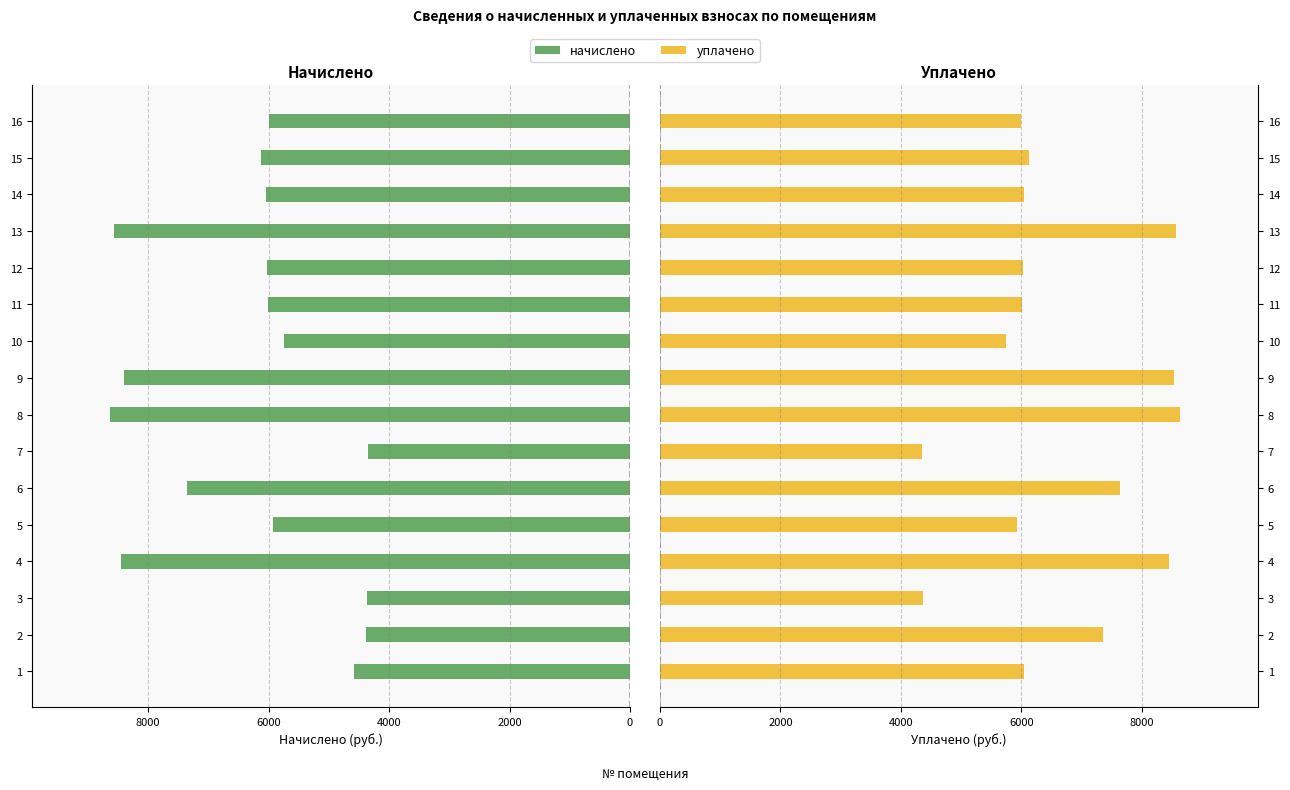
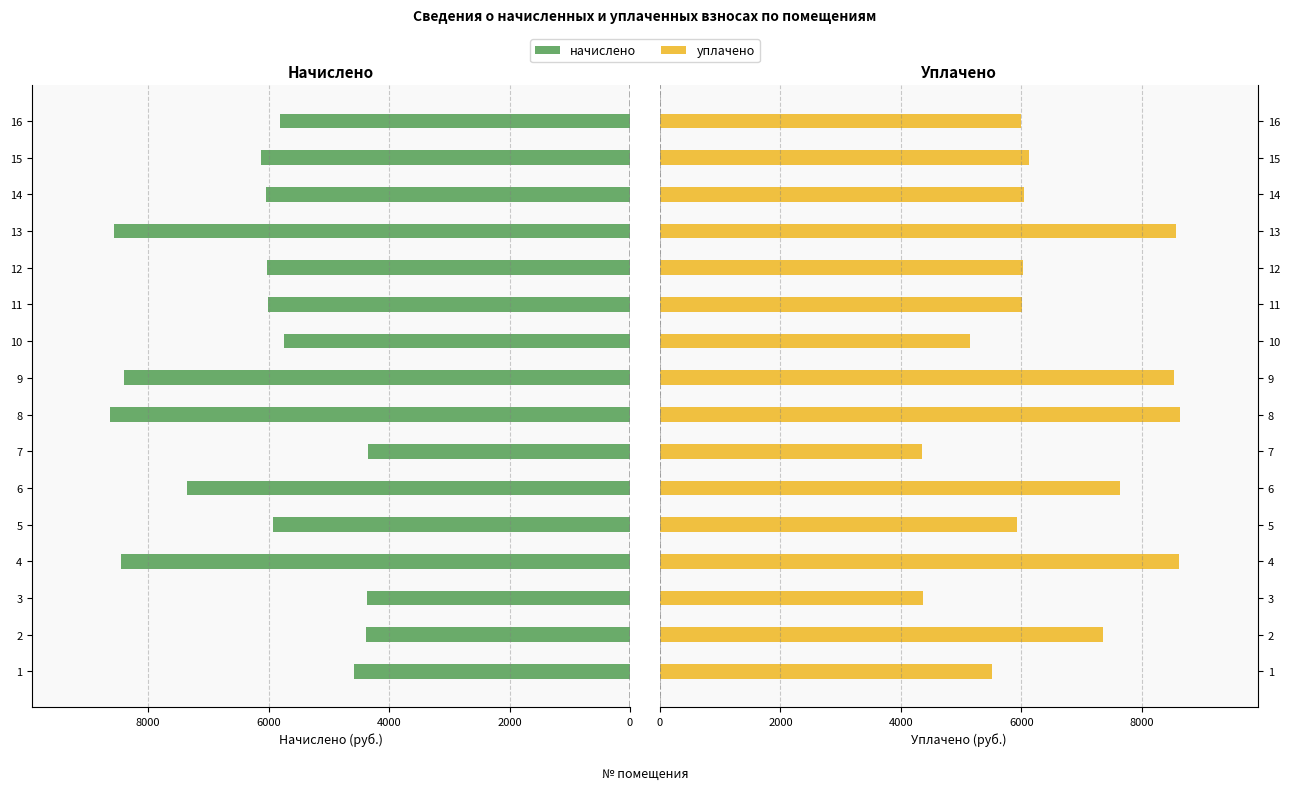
Начислено, 16: 6000 -> 5800
Уплачено, 10: 5700 -> 5200
Уплачено, 4: 8400 -> 8600
Уплачено, 1: 6000 -> 5500
